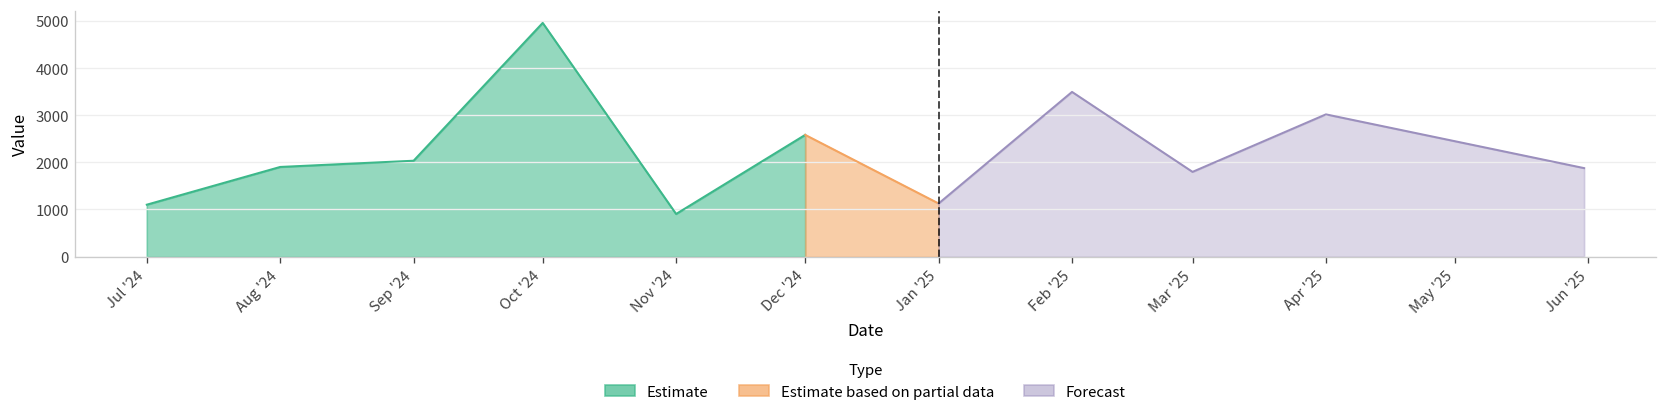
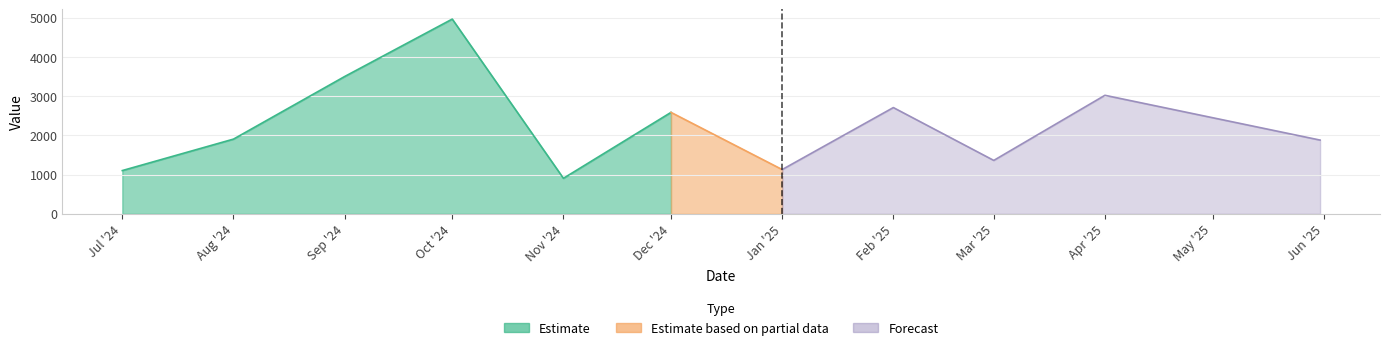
Estimate, Sep '24: 2000 -> 3500
Forecast, Feb '25: 3500 -> 2700
Forecast, Mar '25: 1800 -> 1400
